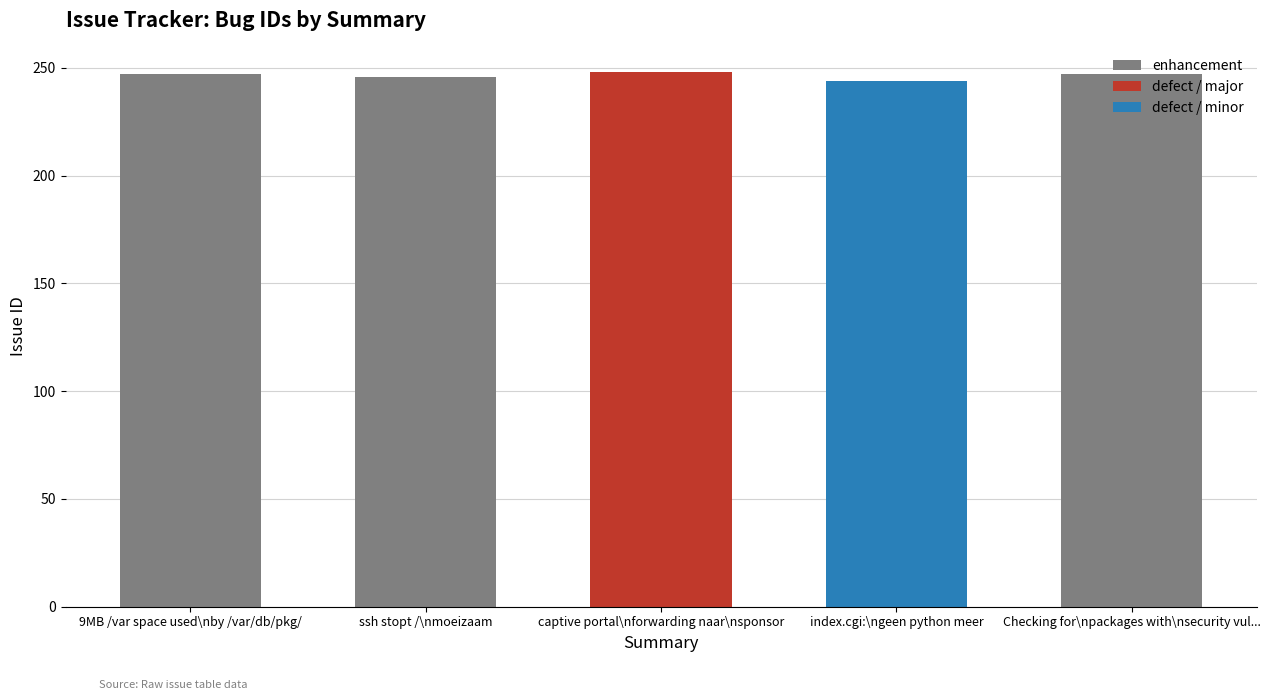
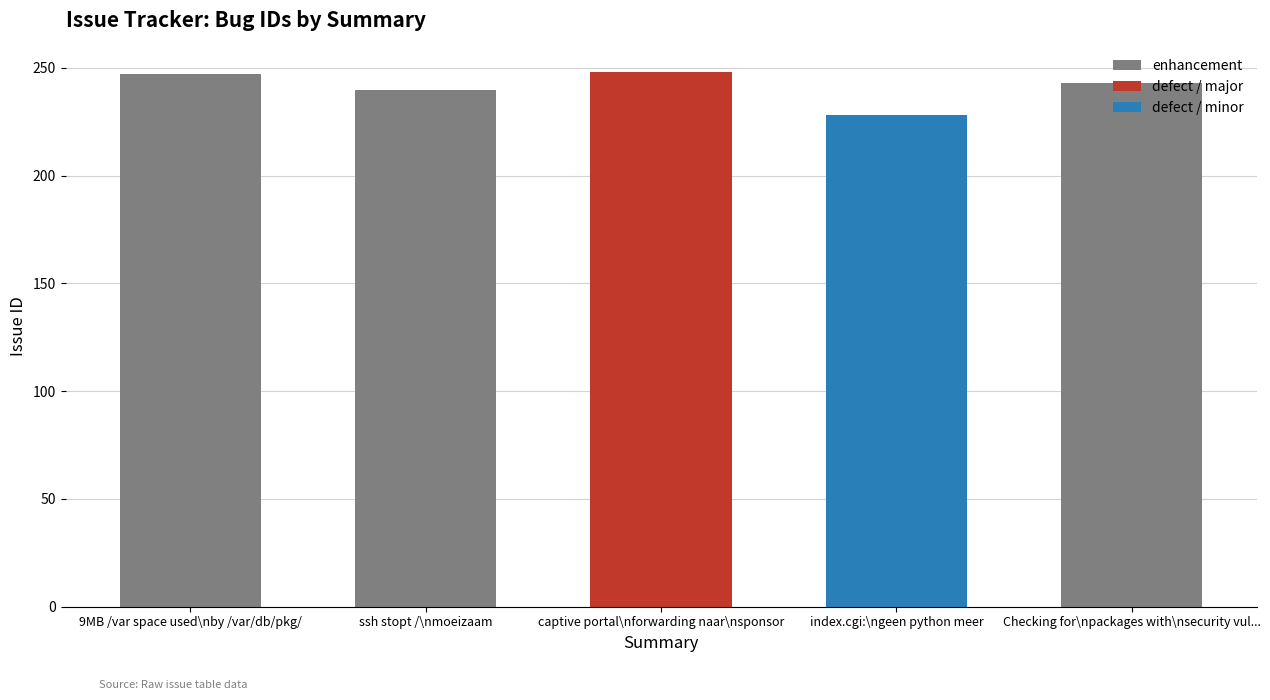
enhancement, ssh stopt /\nmoeizaam: 246 -> 240
defect / minor, index.cgi:\ngeen python meer: 244 -> 228
enhancement, Checking for\npackages with\nsecurity vul...: 247 -> 243
